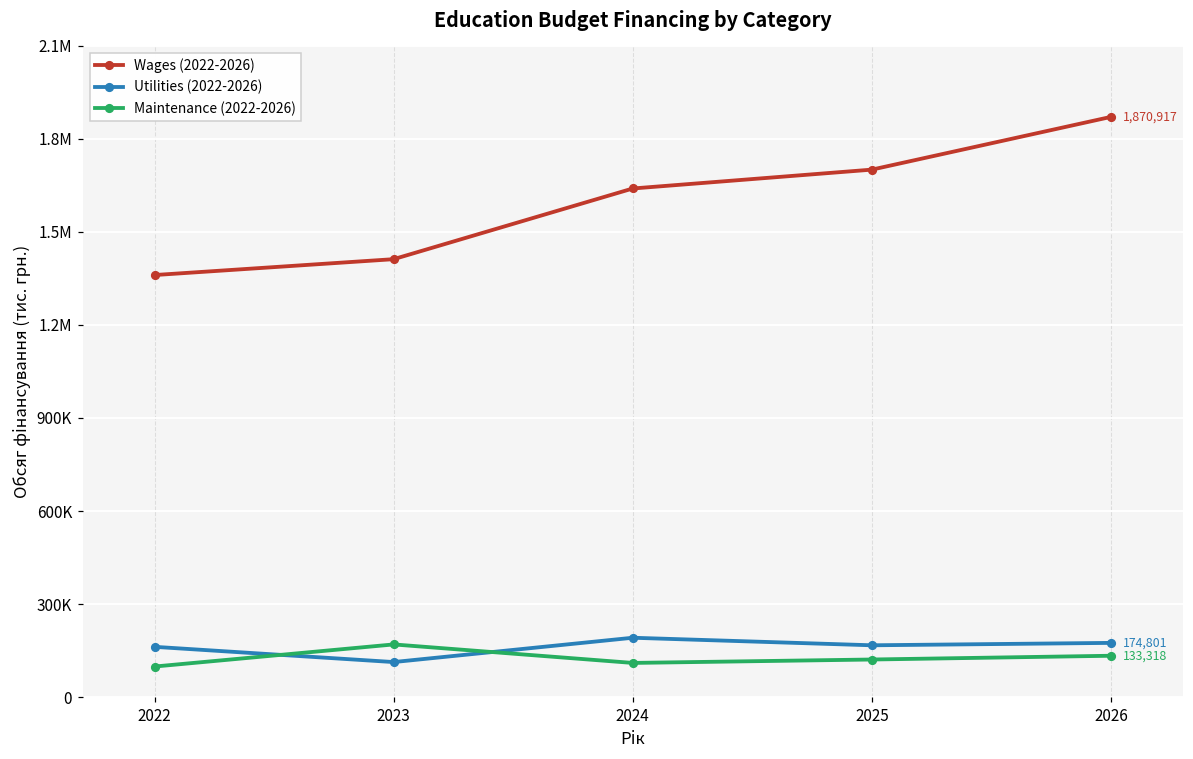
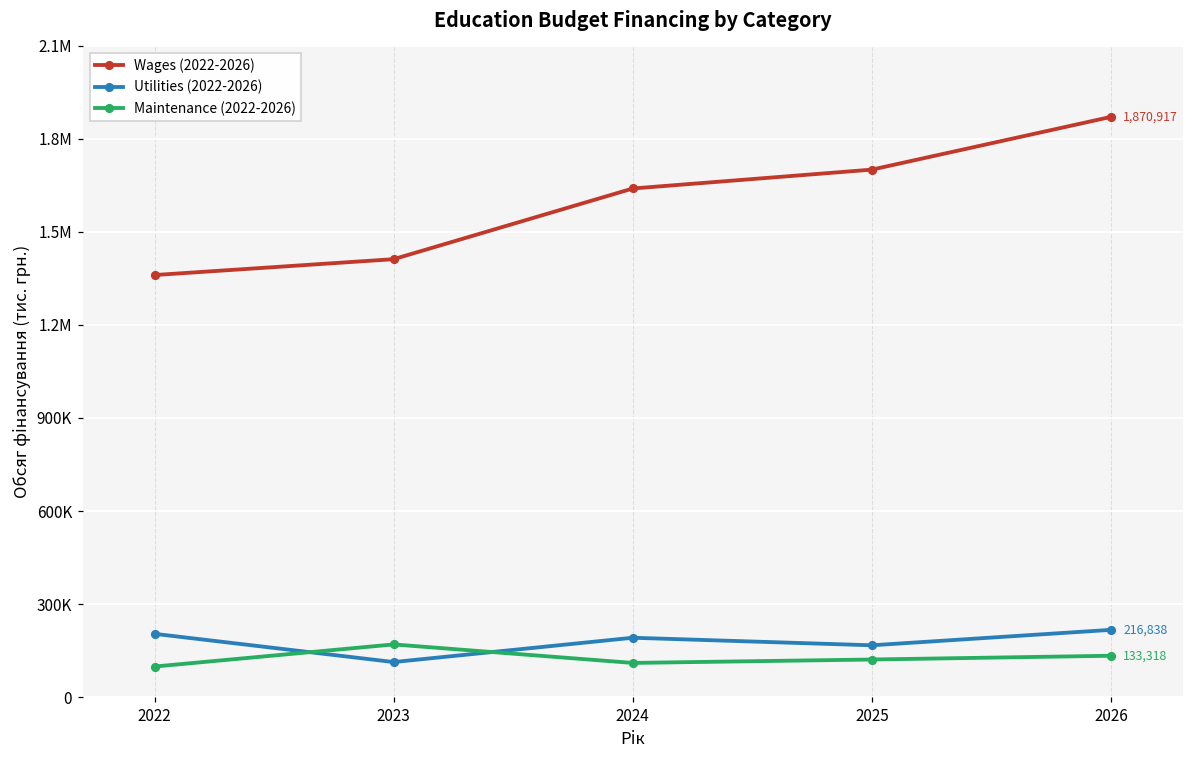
Utilities (2022-2026), 2022: 160000 -> 200000
Utilities (2022-2026), 2026: 174,801 -> 216,838
